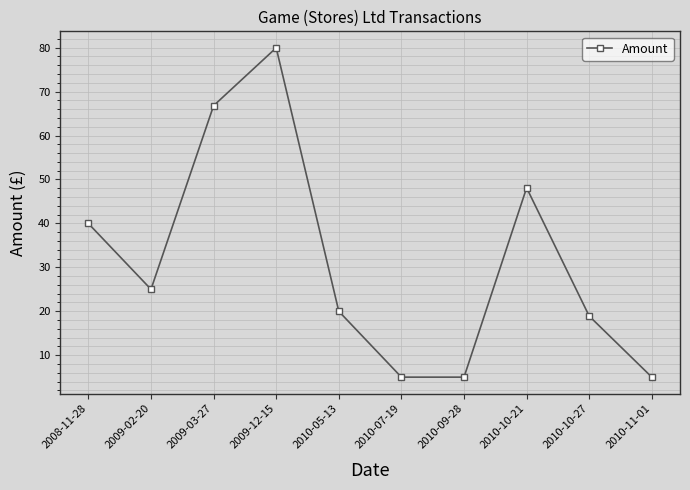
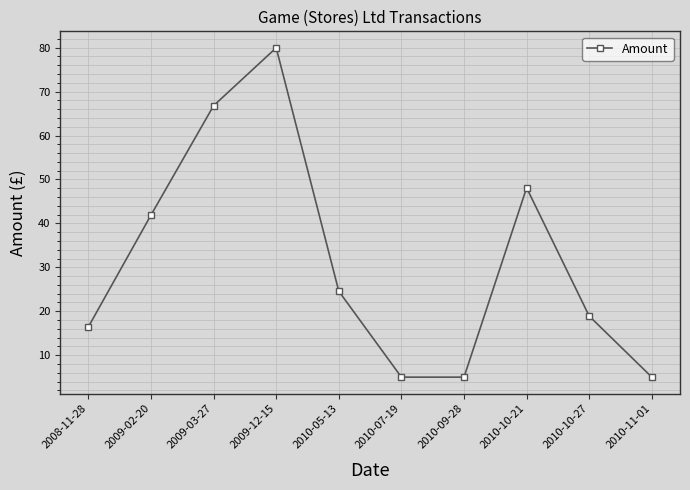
2008-11-28: 40 -> 16
2009-02-20: 25 -> 42
2010-05-13: 20 -> 25
